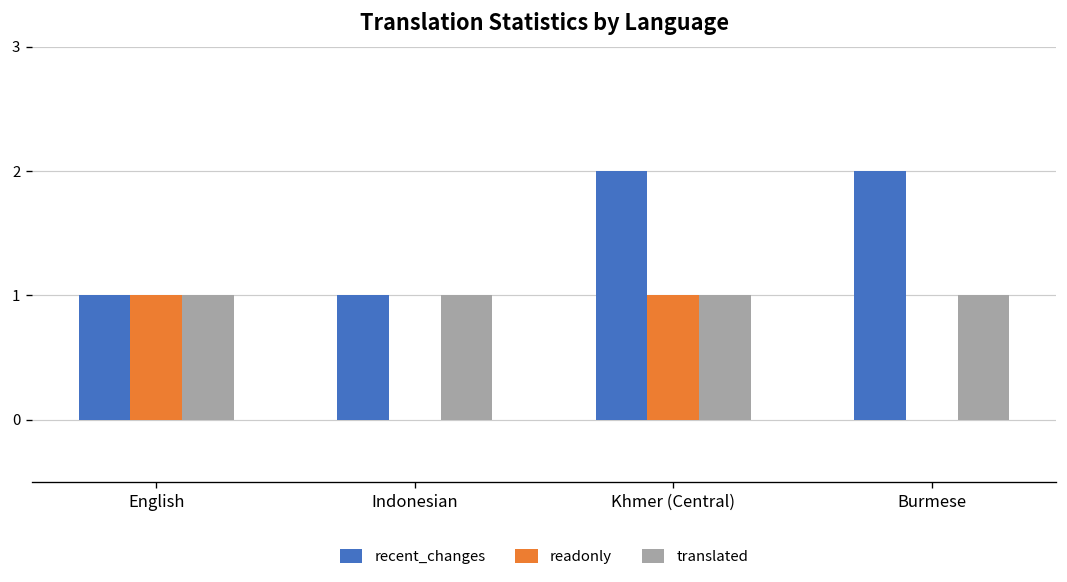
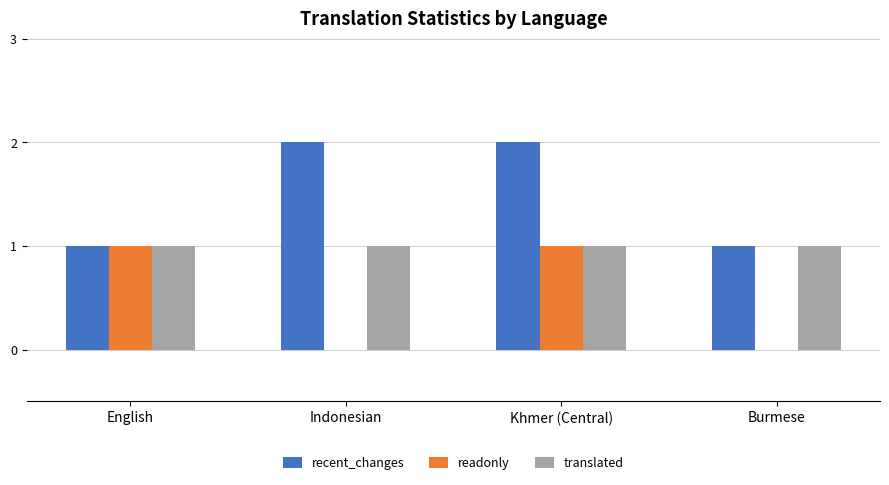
recent_changes, Indonesian: 1 -> 2
recent_changes, Burmese: 2 -> 1
